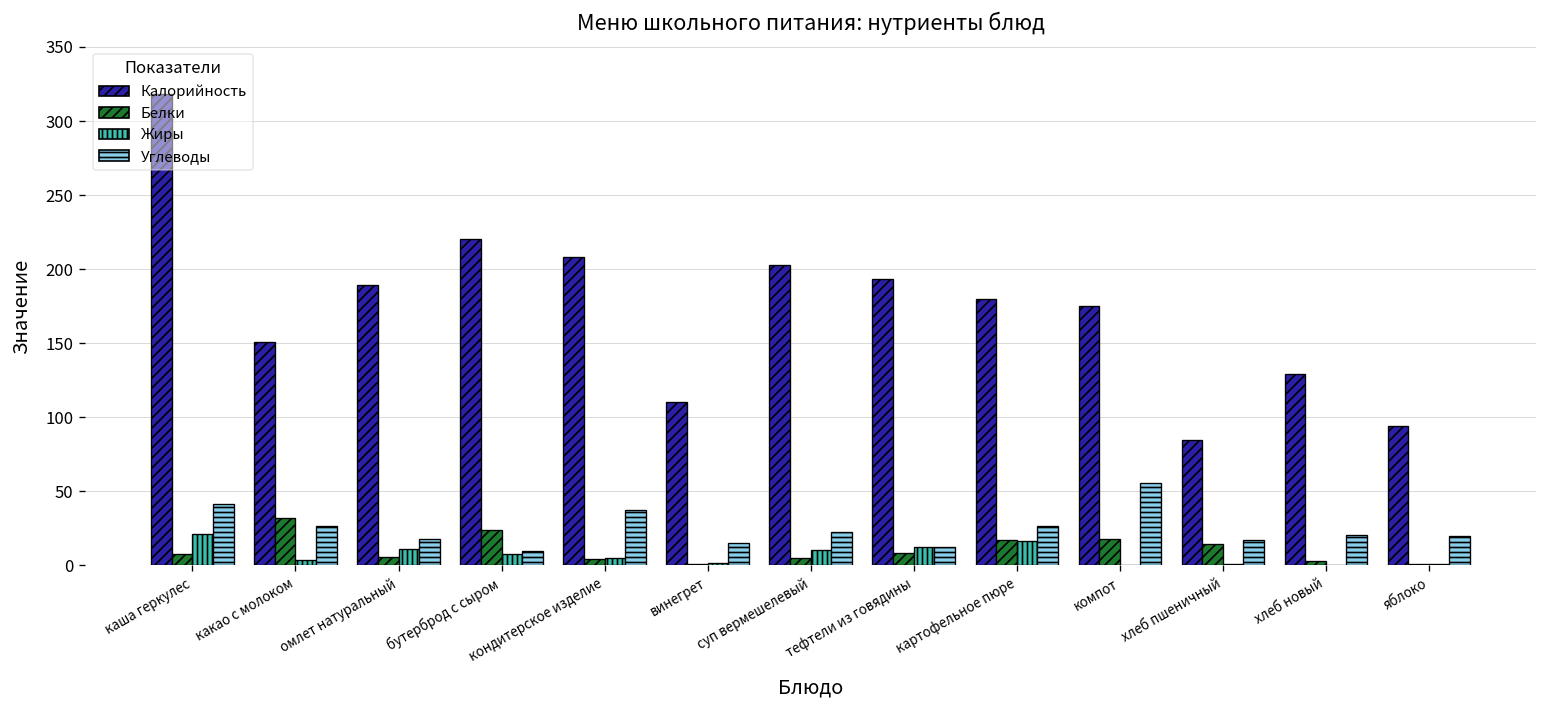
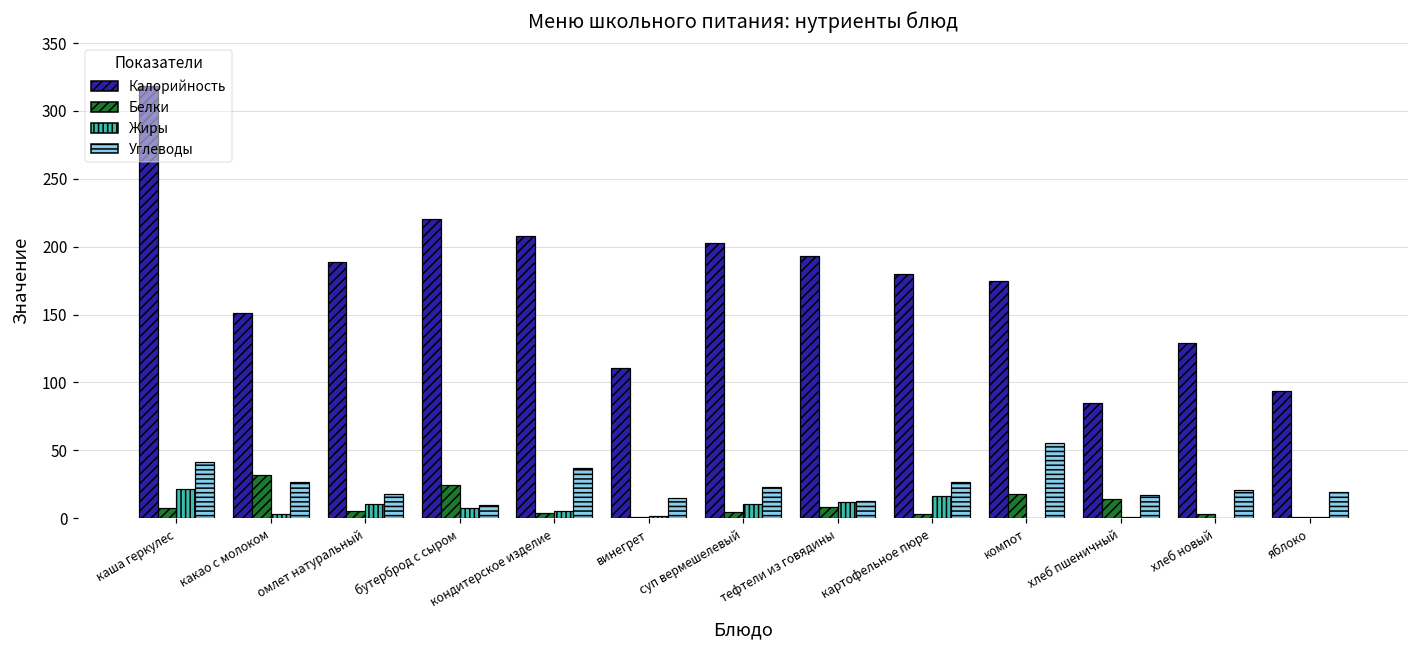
Белки, картофельное пюре: 17 -> 3
